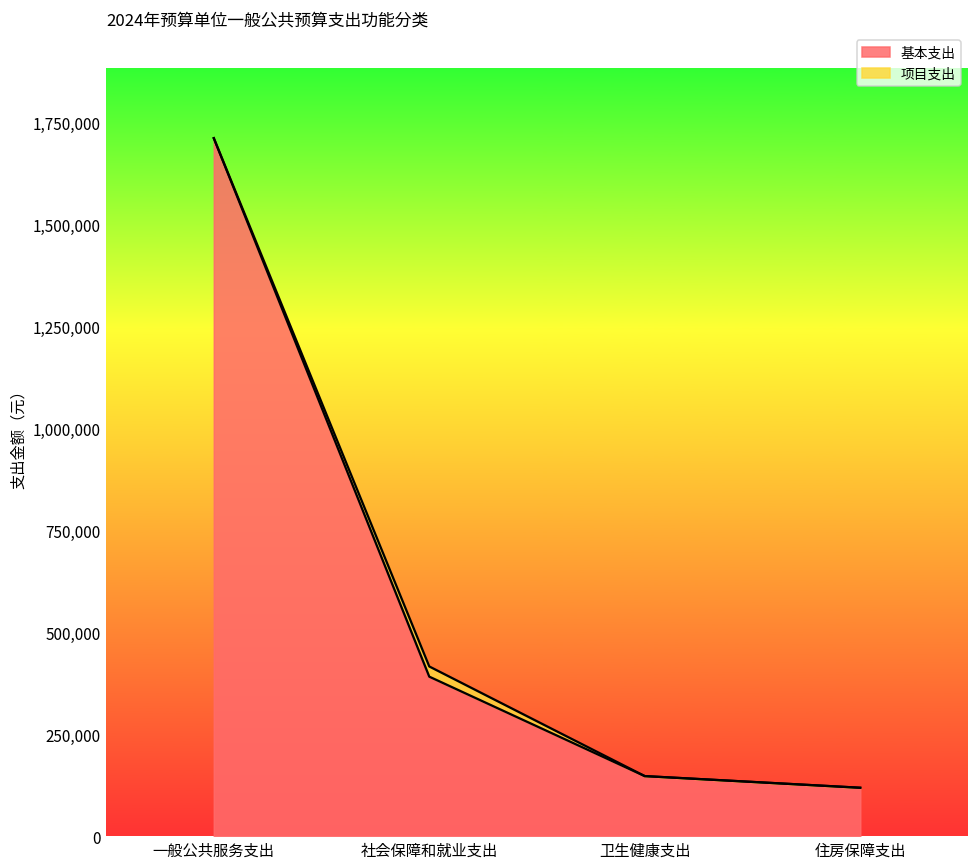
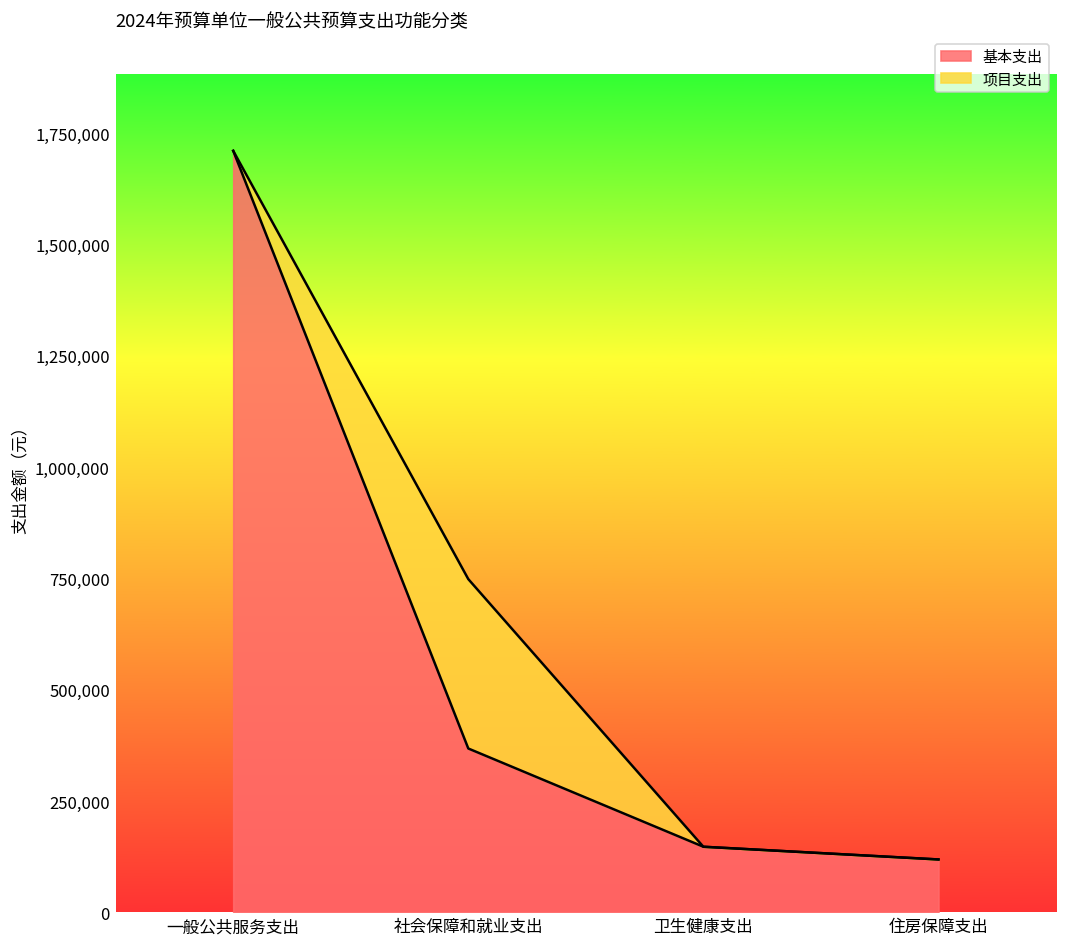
基本支出, 社会保障和就业支出: 390,000 -> 370,000
项目支出, 社会保障和就业支出: 30,000 -> 380,000
